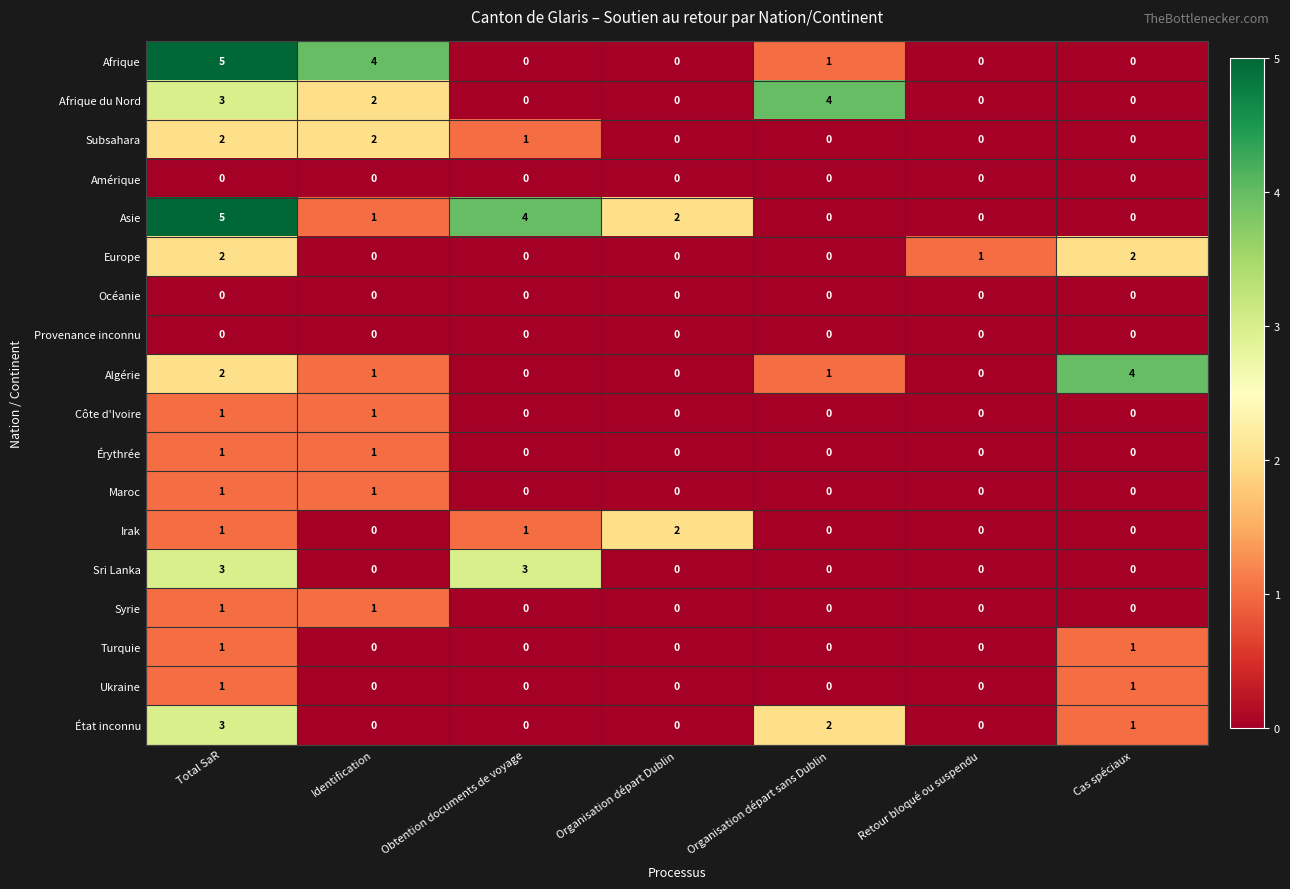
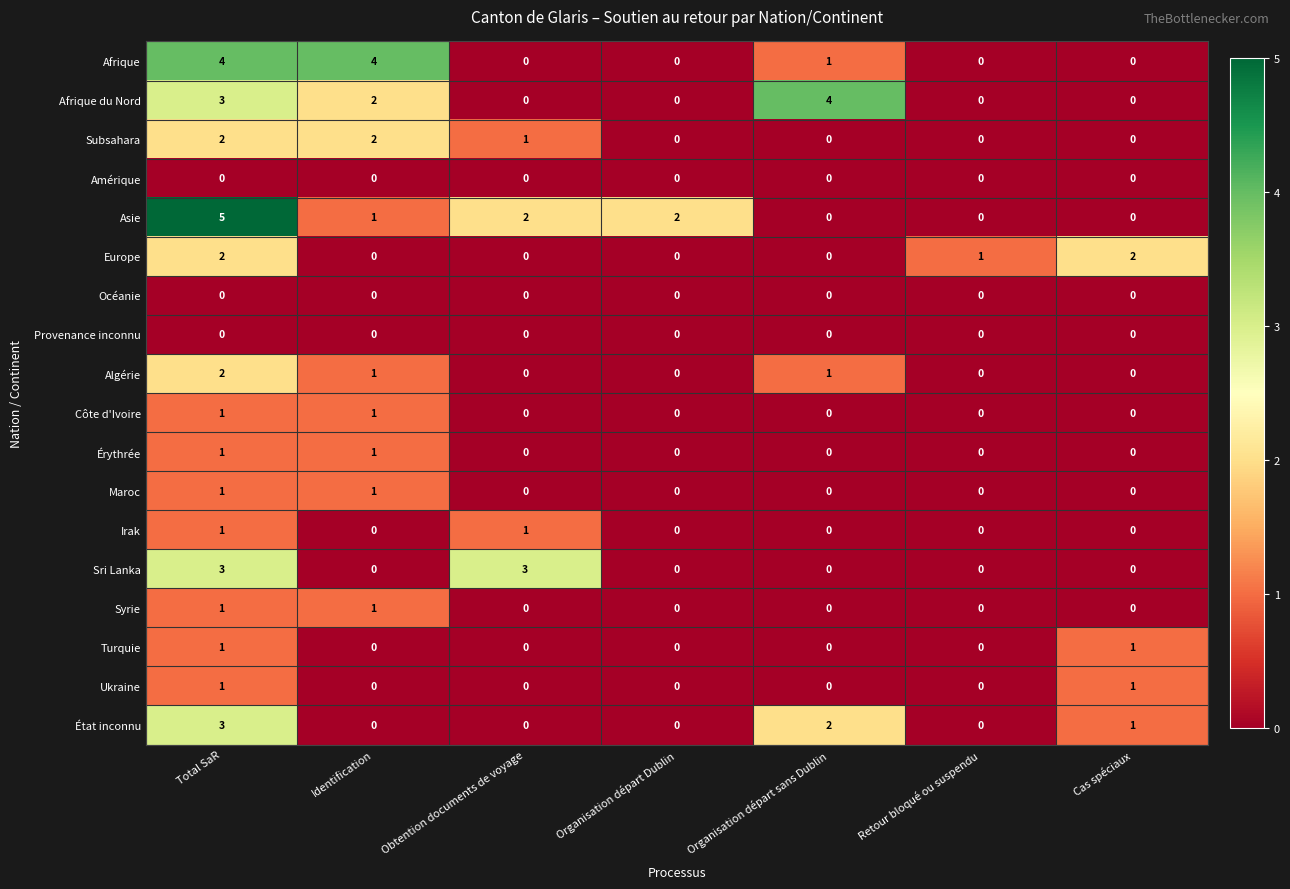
Afrique, Total SaR: 5 -> 4
Asie, Obtention documents de voyage: 4 -> 2
Algérie, Cas spéciaux: 4 -> 0
Irak, Organisation départ Dublin: 2 -> 0
